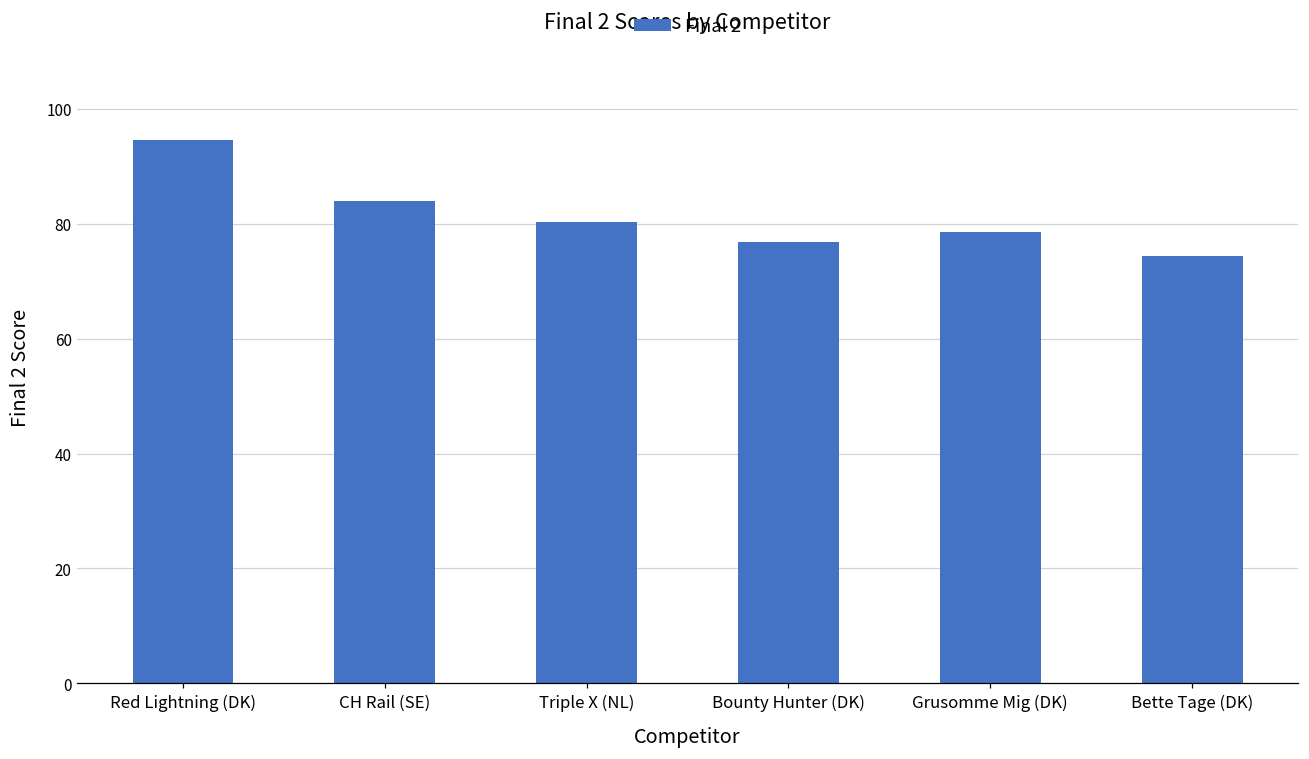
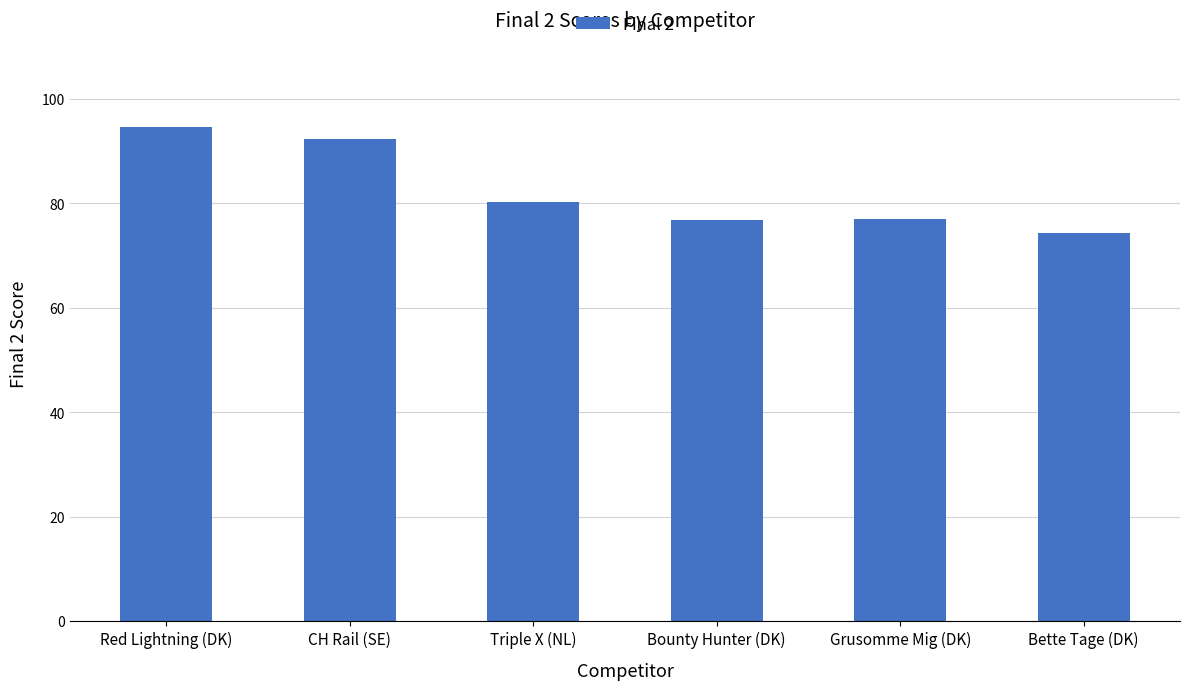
CH Rail (SE): 84 -> 92
Grusomme Mig (DK): 79 -> 77
